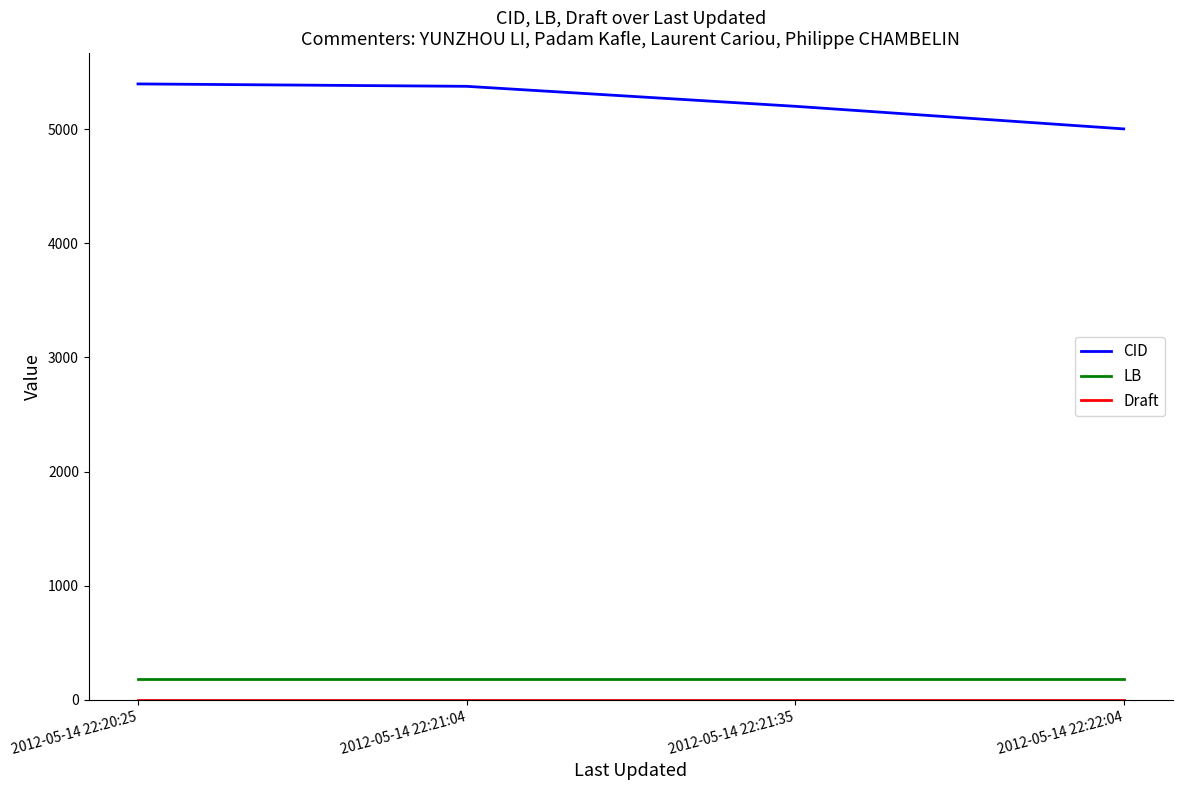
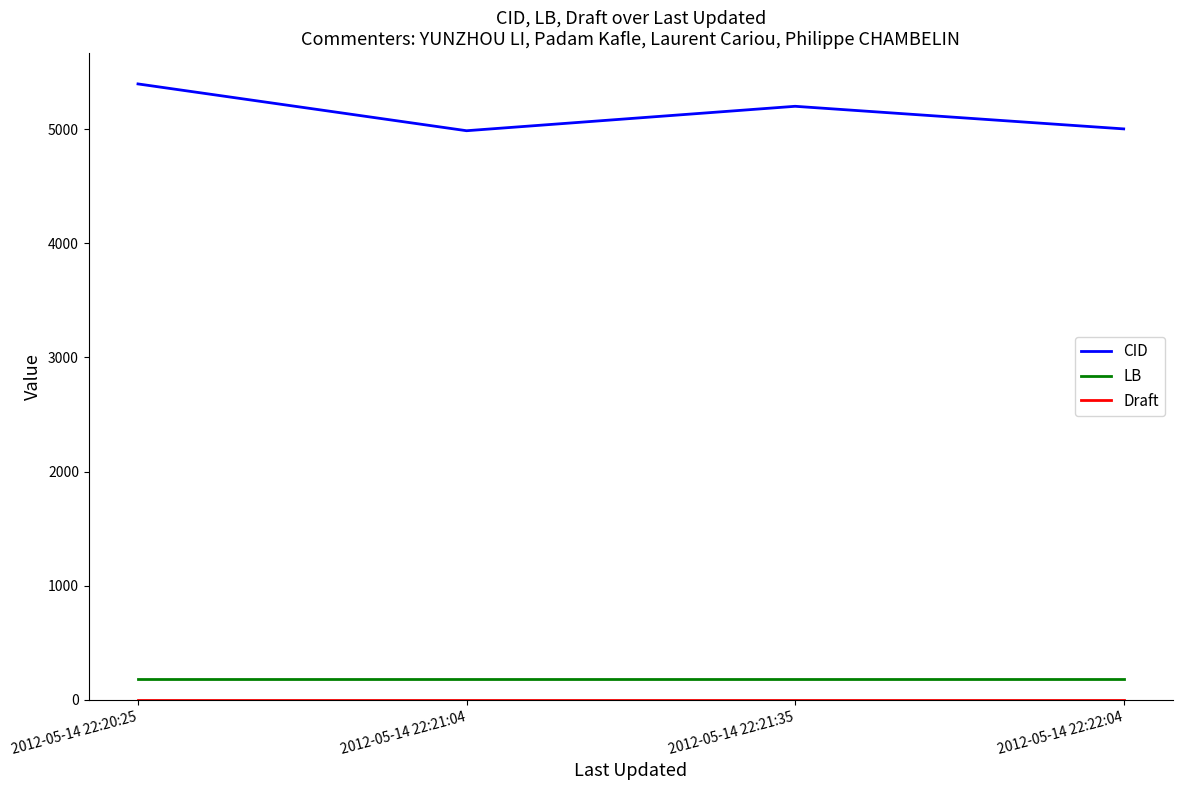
CID, 2012-05-14 22:21:04: 5380 -> 4990
